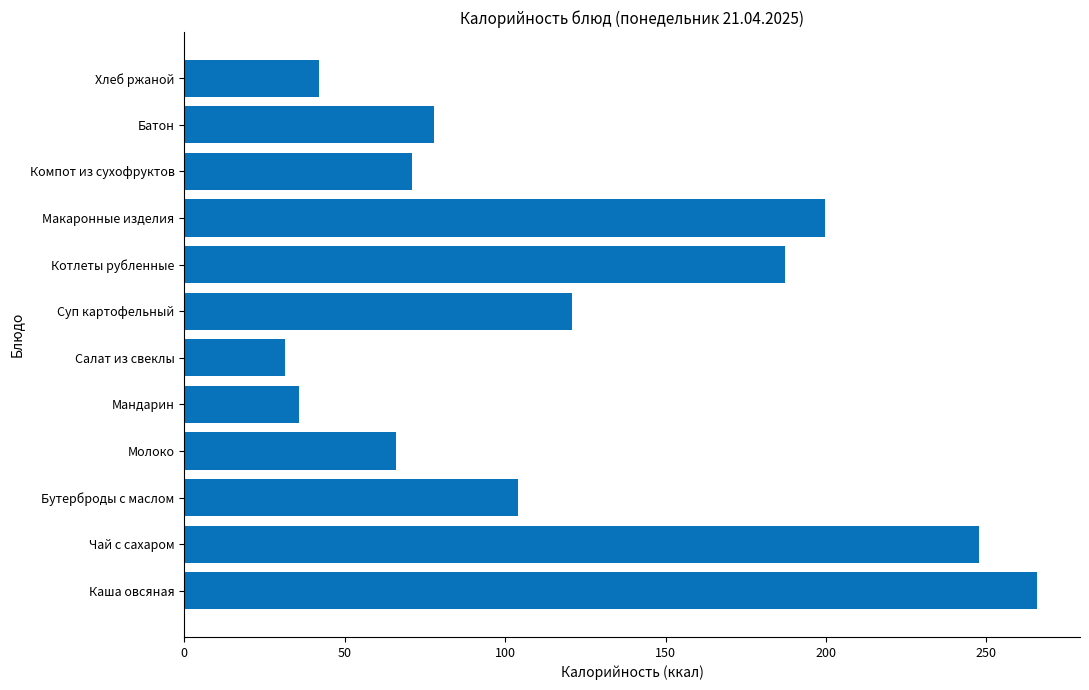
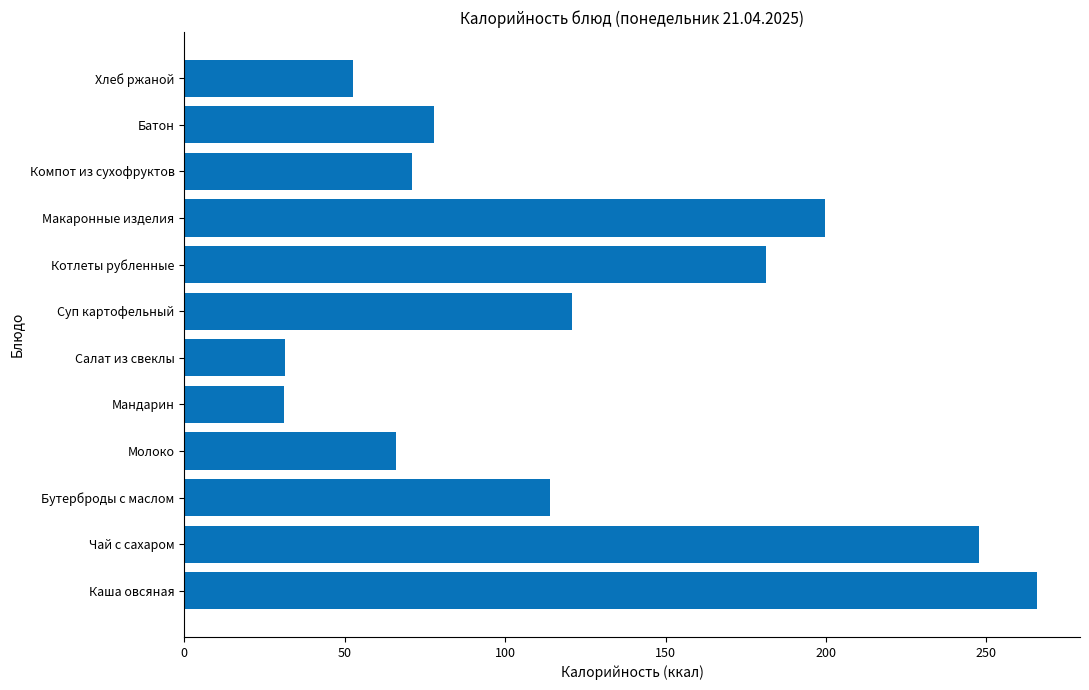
Хлеб ржаной: 42 -> 53
Котлеты рубленные: 187 -> 181
Мандарин: 36 -> 31
Бутерброды с маслом: 104 -> 114
